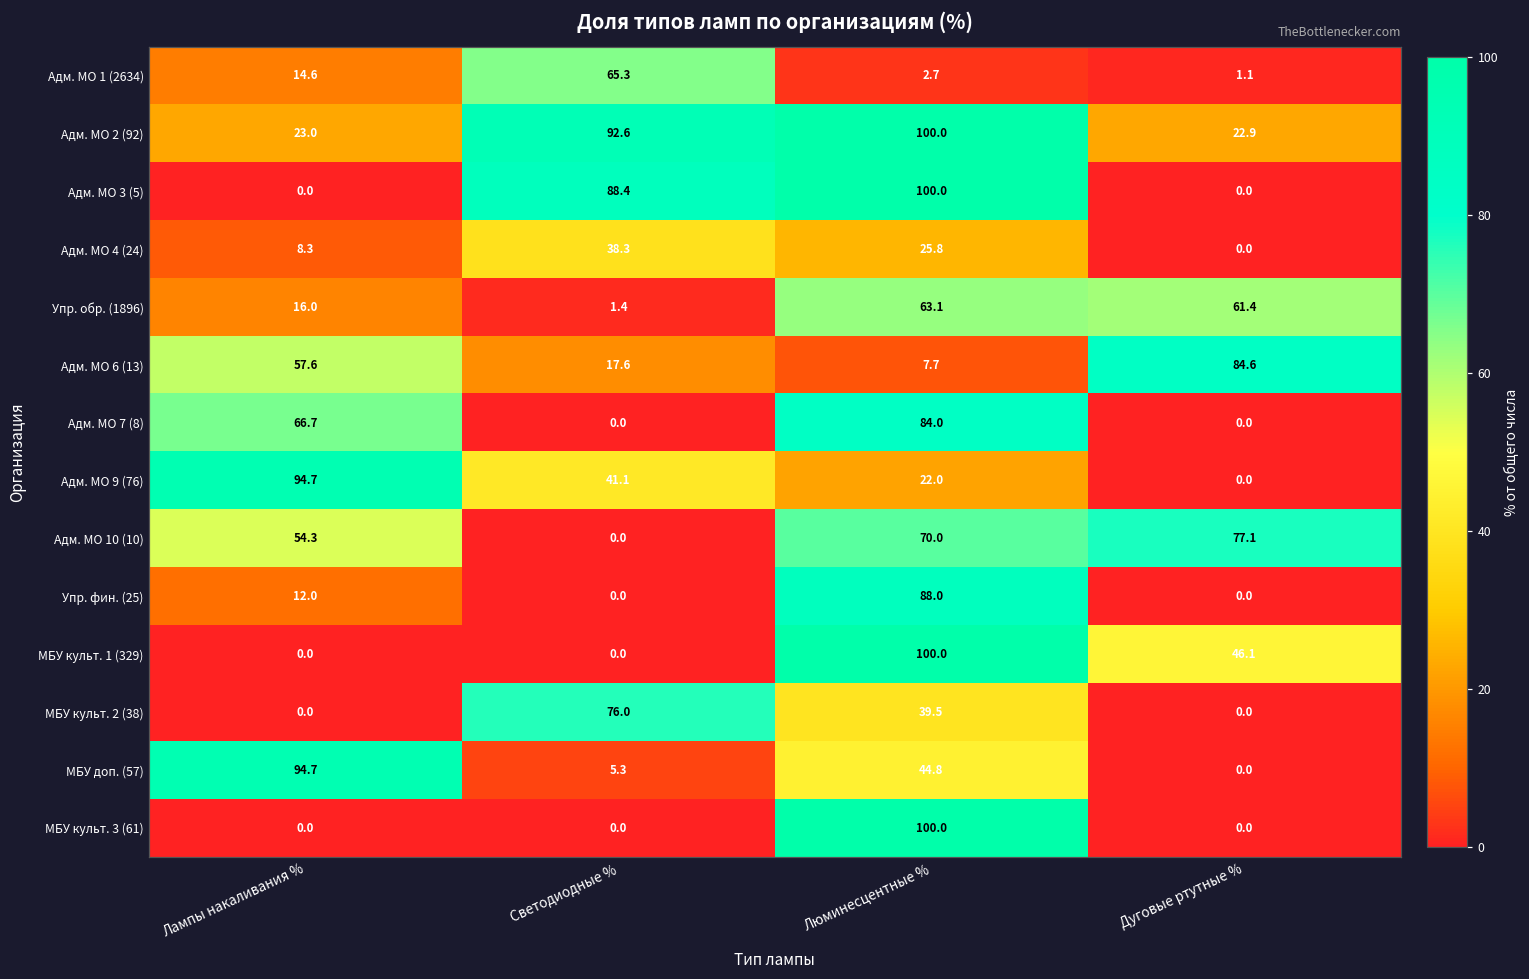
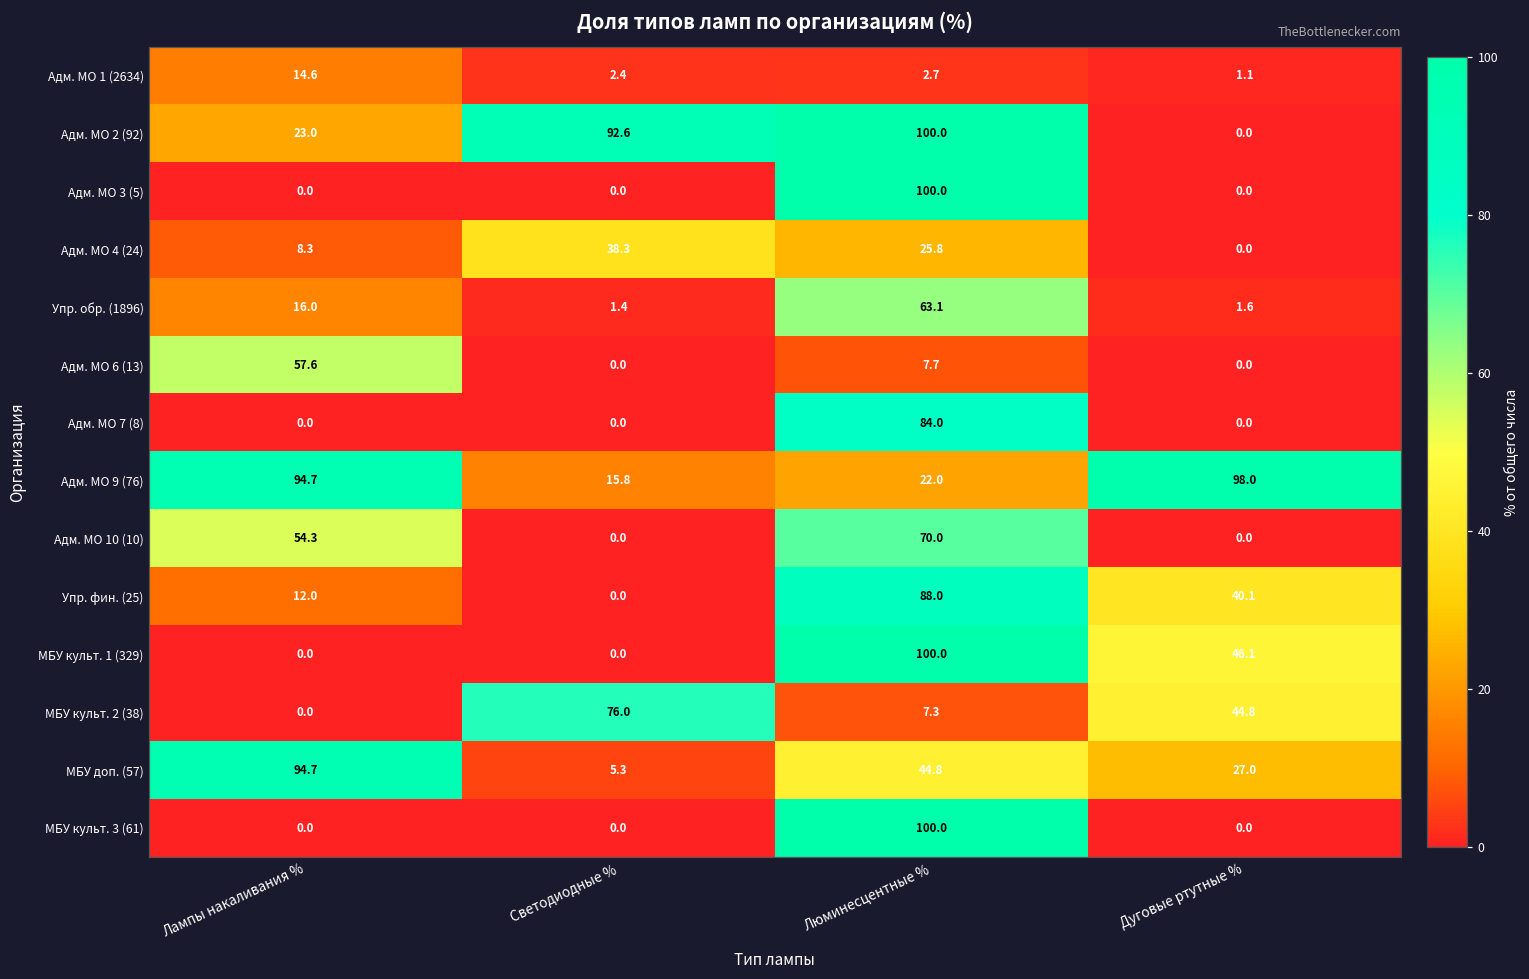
Адм. МО 1 (2634), Светодиодные %: 65.3 -> 2.4
Адм. МО 2 (92), Дуговые ртутные %: 22.9 -> 0.0
Адм. МО 3 (5), Светодиодные %: 88.4 -> 0.0
Упр. обр. (1896), Дуговые ртутные %: 61.4 -> 1.6
Адм. МО 6 (13), Светодиодные %: 17.6 -> 0.0
Адм. МО 6 (13), Дуговые ртутные %: 84.6 -> 0.0
Адм. МО 7 (8), Лампы накаливания %: 66.7 -> 0.0
Адм. МО 9 (76), Светодиодные %: 41.1 -> 15.8
Адм. МО 9 (76), Дуговые ртутные %: 0.0 -> 98.0
Адм. МО 10 (10), Дуговые ртутные %: 77.1 -> 0.0
Упр. фин. (25), Дуговые ртутные %: 0.0 -> 40.1
МБУ культ. 2 (38), Люминесцентные %: 39.5 -> 7.3
МБУ культ. 2 (38), Дуговые ртутные %: 0.0 -> 44.8
МБУ доп. (57), Дуговые ртутные %: 0.0 -> 27.0
